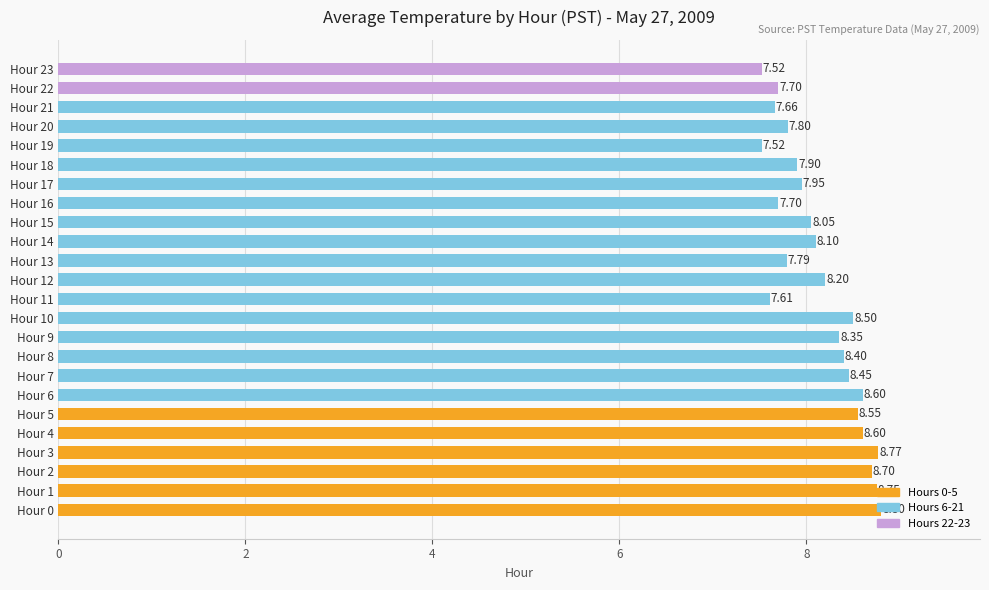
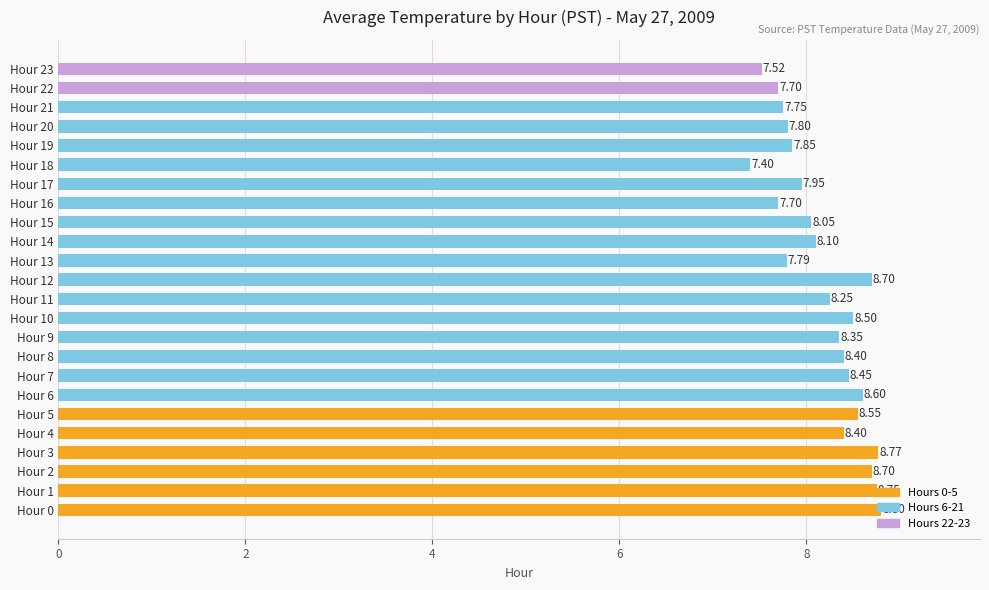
Hour 21: 7.66 -> 7.75
Hour 19: 7.52 -> 7.85
Hour 18: 7.90 -> 7.40
Hour 12: 8.20 -> 8.70
Hour 11: 7.61 -> 8.25
Hour 4: 8.60 -> 8.40
